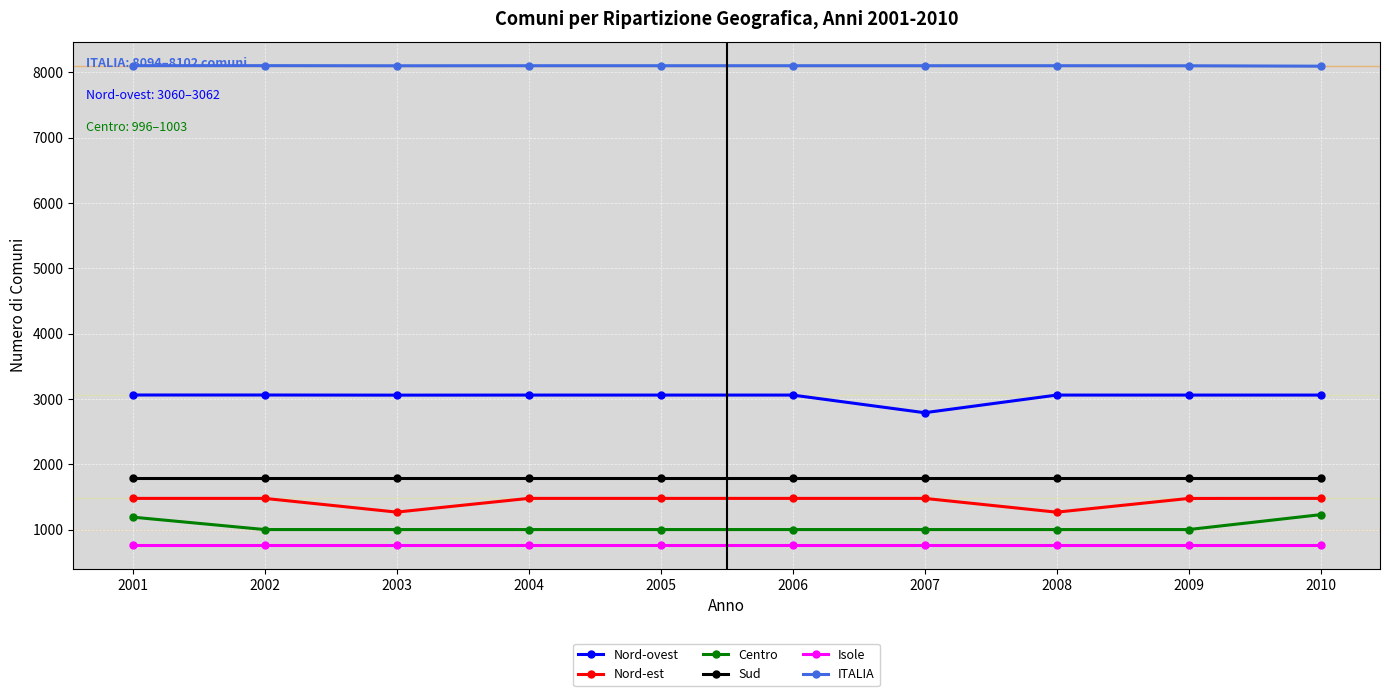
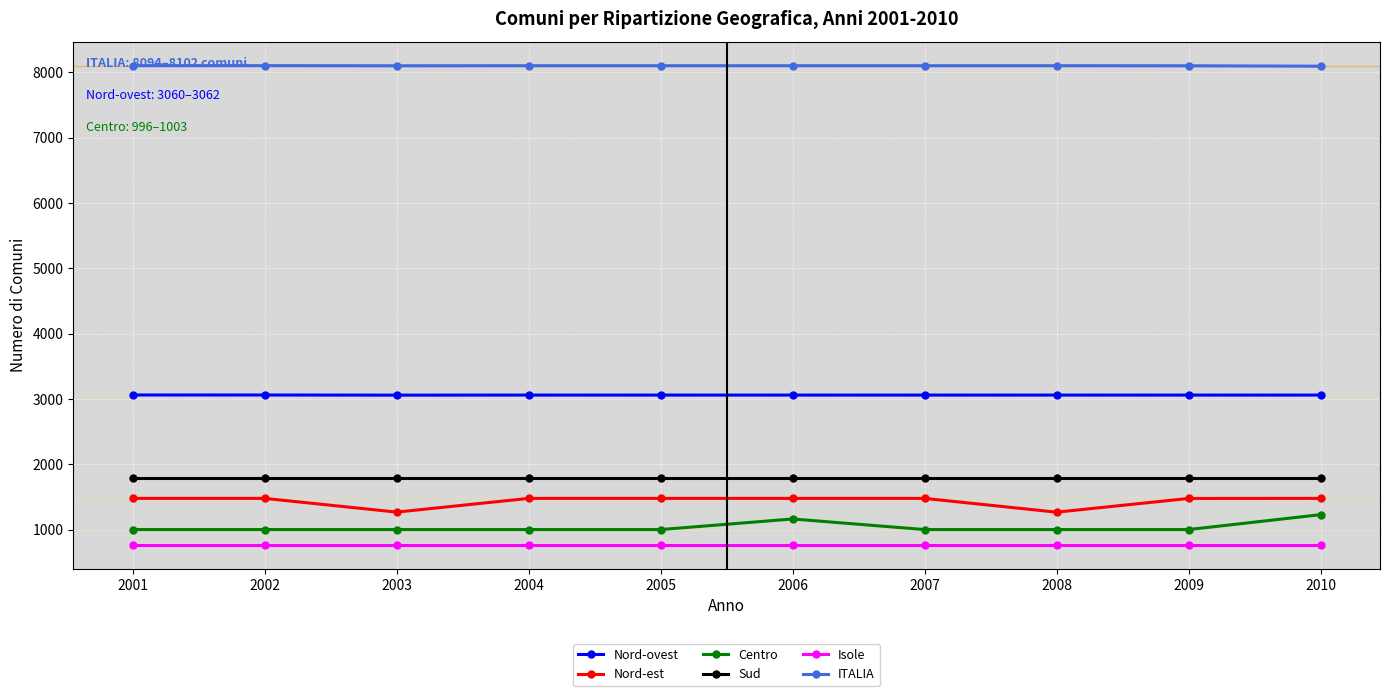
Centro, 2001: 1200 -> 1000
Centro, 2006: 1000 -> 1200
Nord-ovest, 2007: 2800 -> 3100
